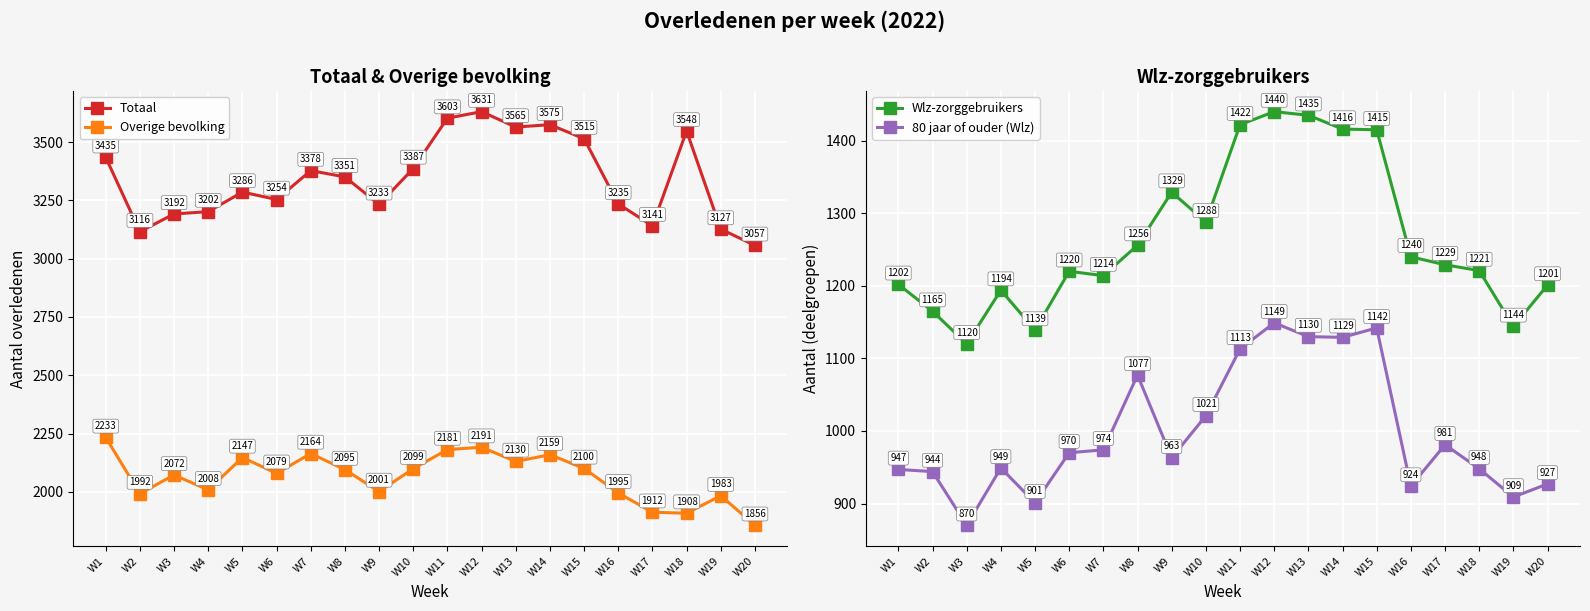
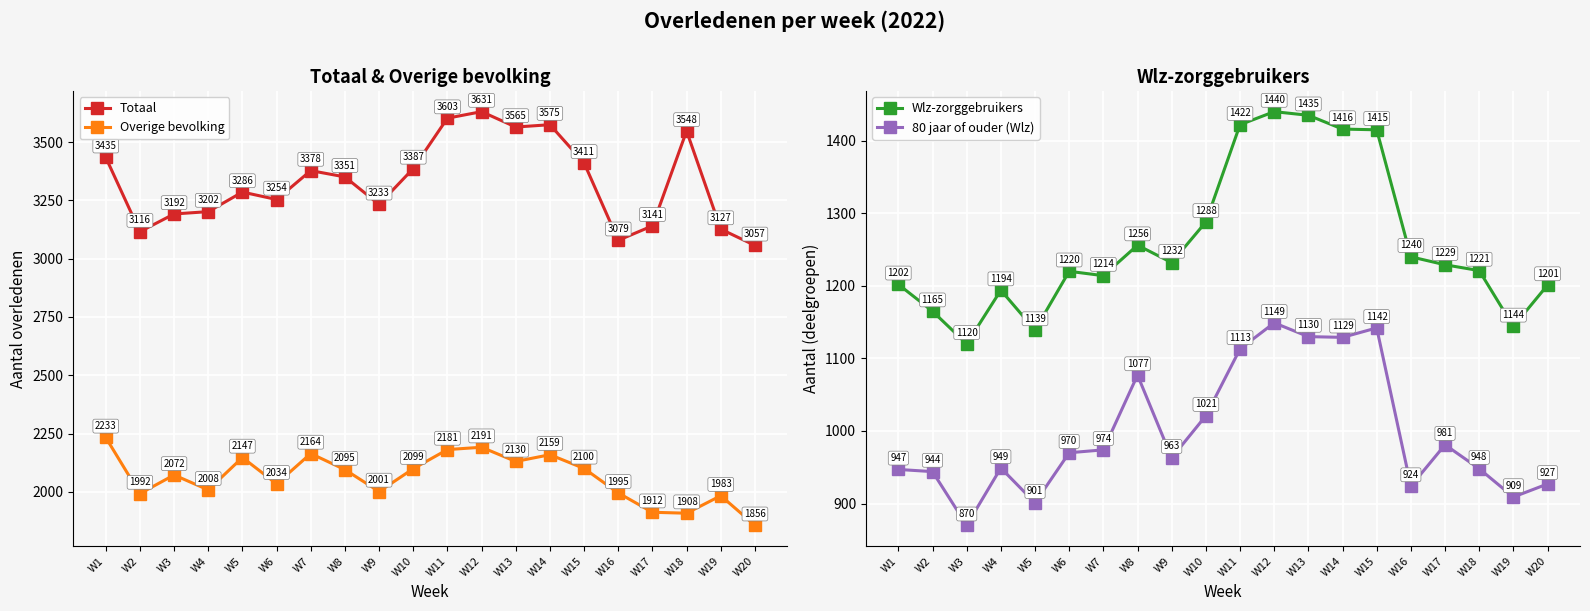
Totaal & Overige bevolking, Overige bevolking, W6: 2079 -> 2034
Totaal & Overige bevolking, Totaal, W15: 3515 -> 3411
Totaal & Overige bevolking, Totaal, W16: 3235 -> 3079
Wlz-zorggebruikers, Wlz-zorggebruikers, W9: 1329 -> 1232
